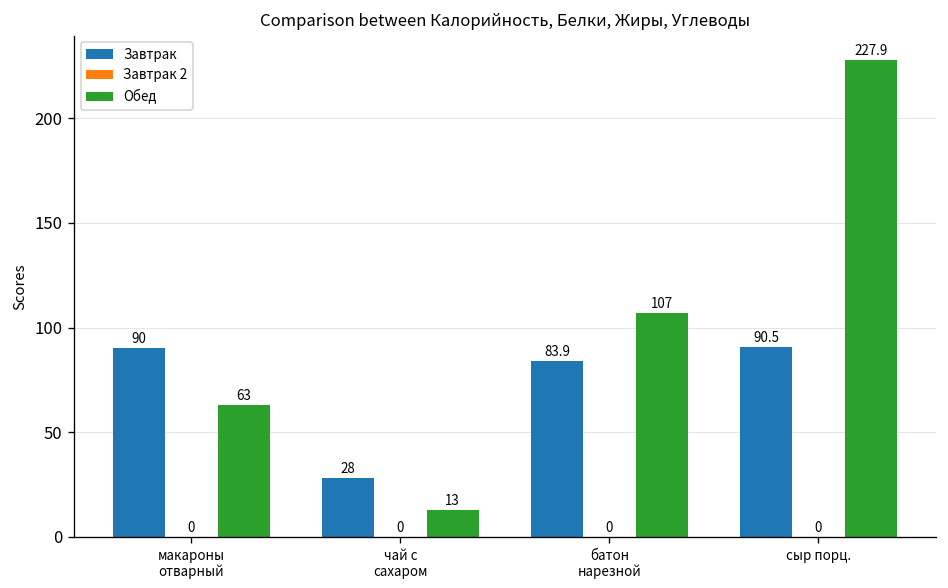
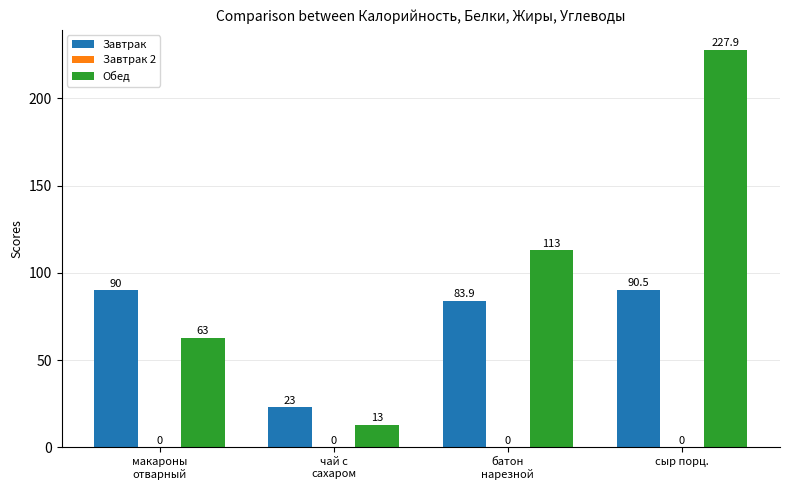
Завтрак, чай с сахаром: 28 -> 23
Обед, батон нарезной: 107 -> 113
